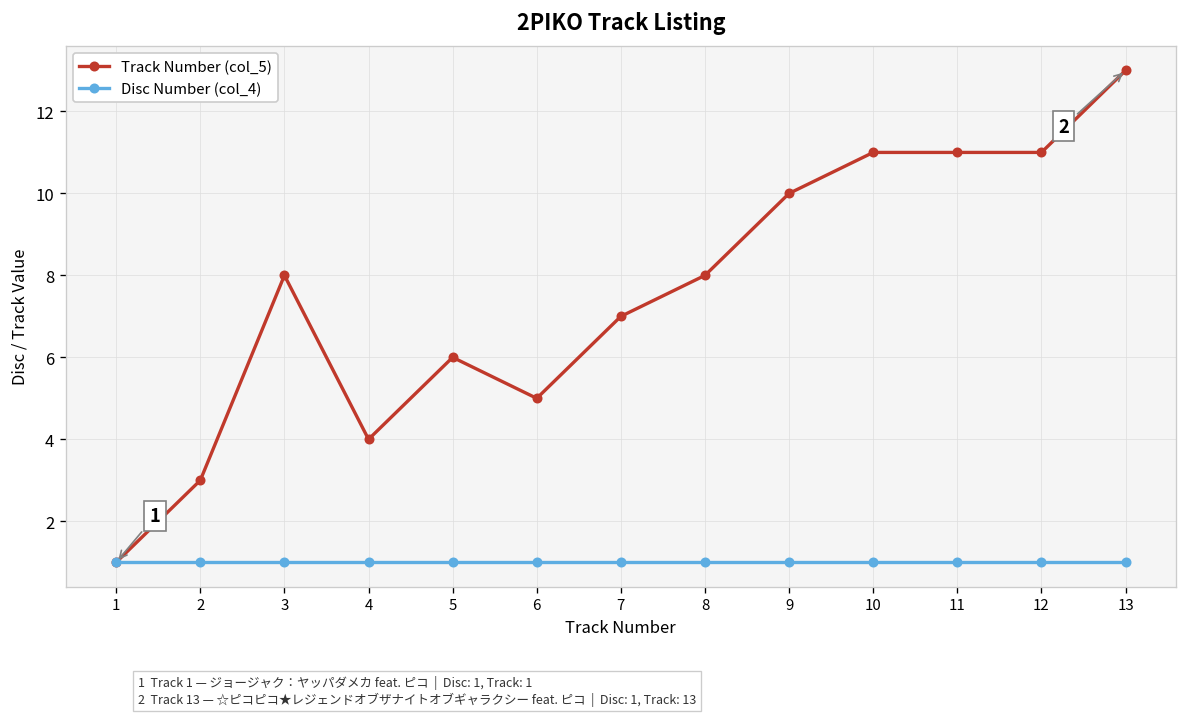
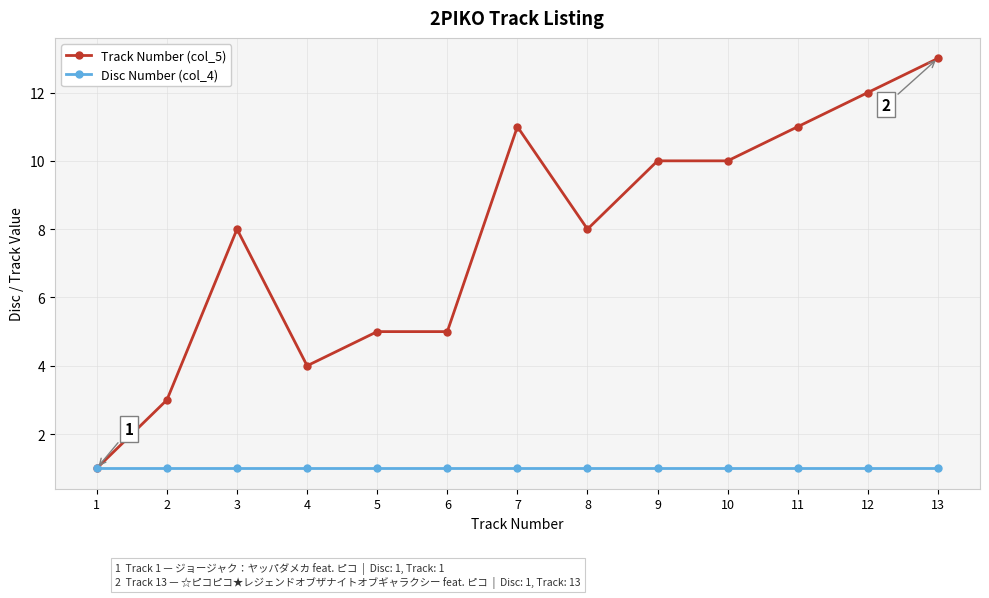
Track Number (col_5), 5: 6 -> 5
Track Number (col_5), 7: 7 -> 11
Track Number (col_5), 10: 11 -> 10
Track Number (col_5), 12: 11 -> 12
